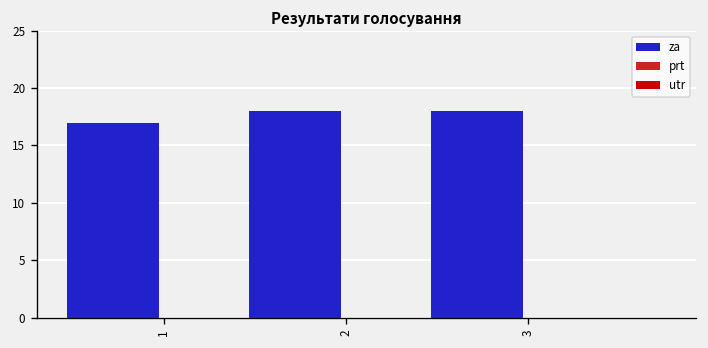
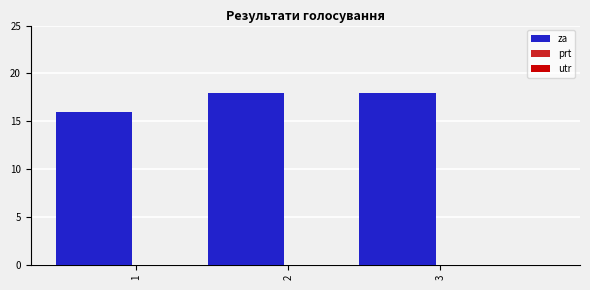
za, 1: 17 -> 16
